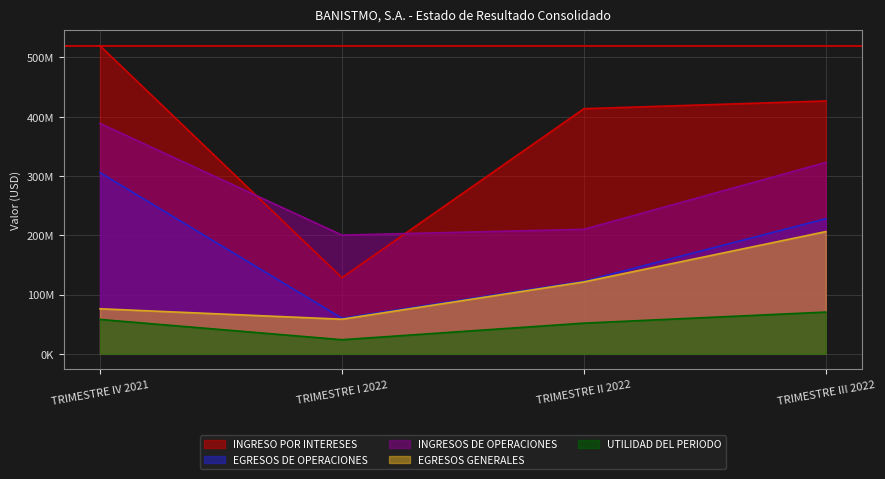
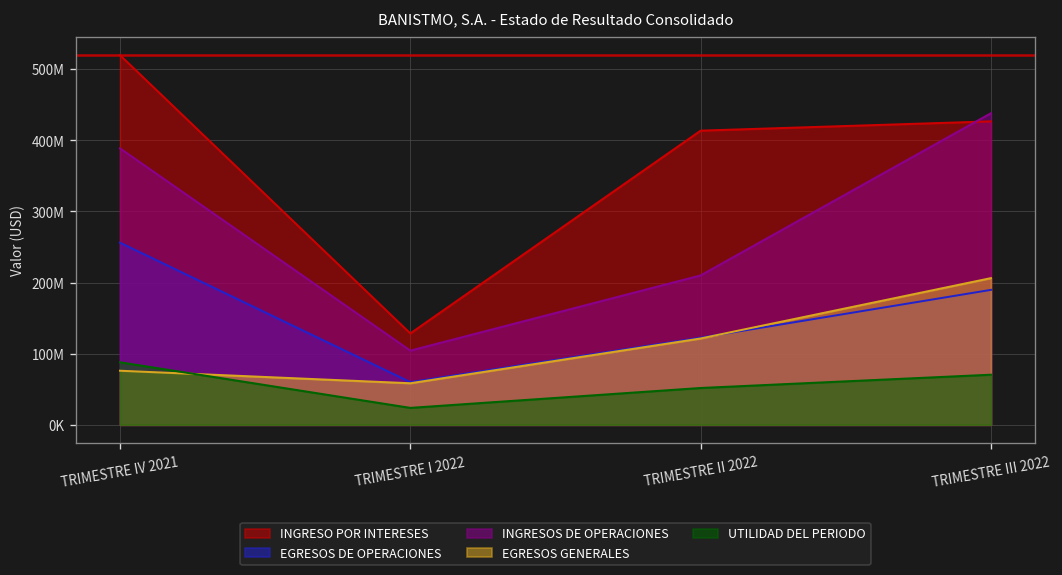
EGRESOS DE OPERACIONES, TRIMESTRE IV 2021: 310000000 -> 260000000
UTILIDAD DEL PERIODO, TRIMESTRE IV 2021: 60000000 -> 90000000
INGRESOS DE OPERACIONES, TRIMESTRE I 2022: 200000000 -> 100000000
EGRESOS DE OPERACIONES, TRIMESTRE III 2022: 230000000 -> 190000000
INGRESOS DE OPERACIONES, TRIMESTRE III 2022: 320000000 -> 440000000
